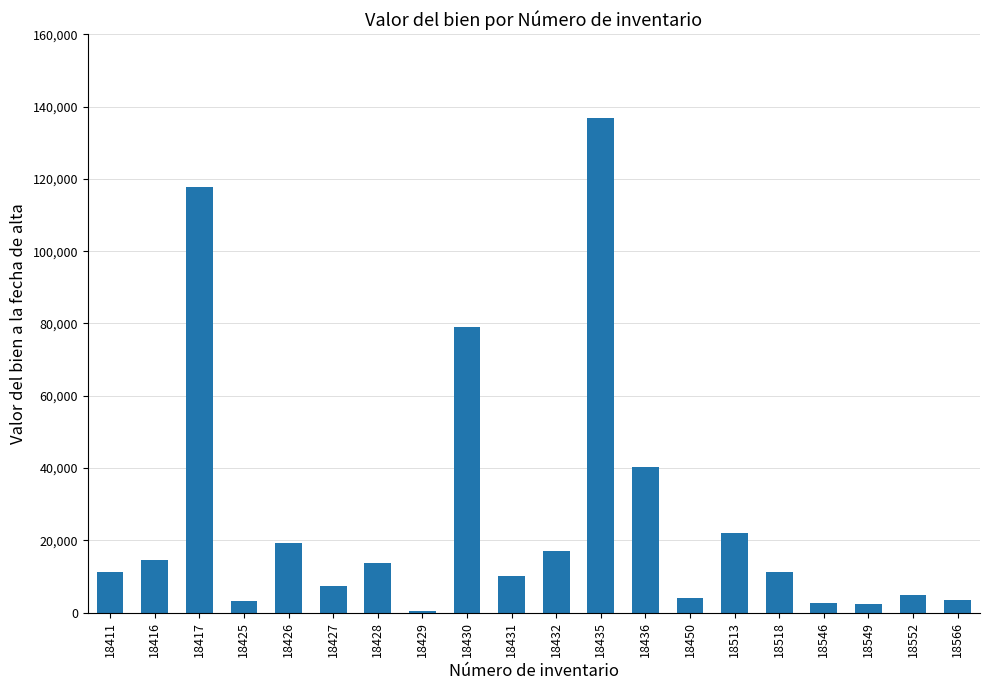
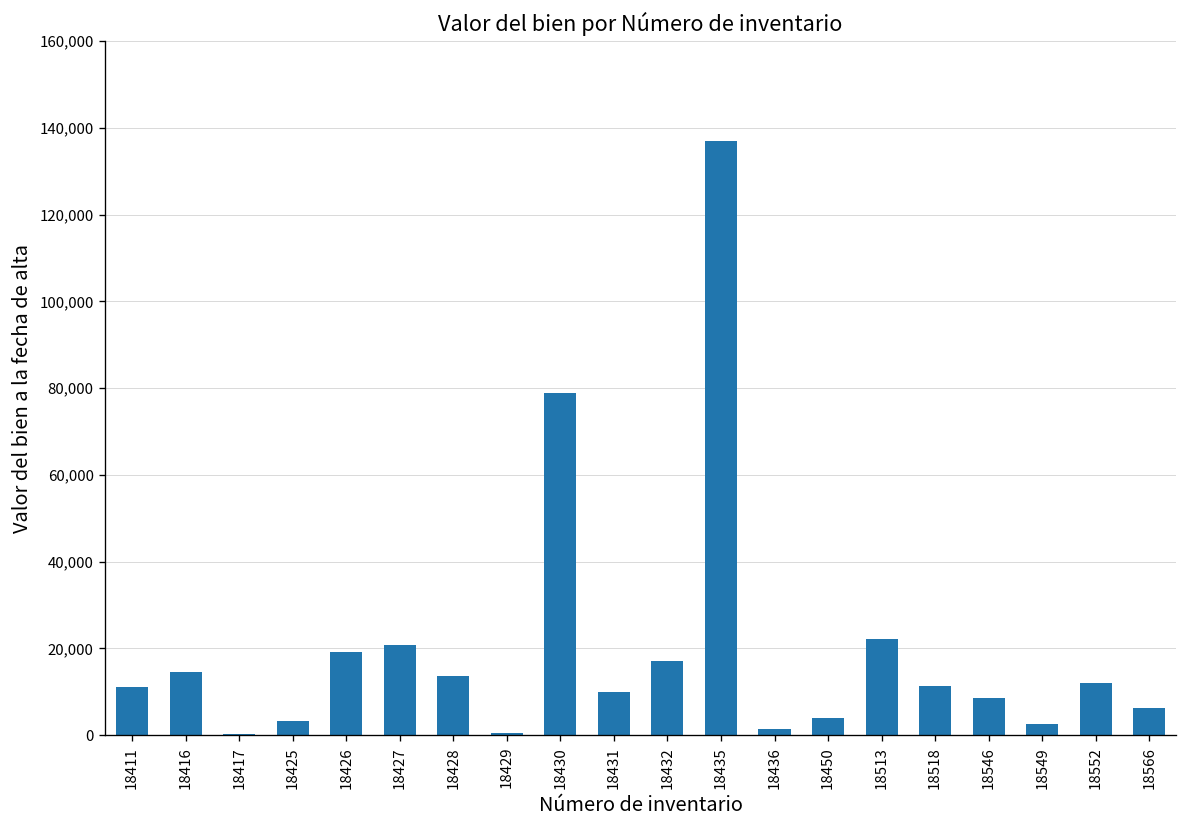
18417: 118,000 -> 0
18427: 7,000 -> 21,000
18436: 40,000 -> 1,000
18546: 3,000 -> 9,000
18552: 5,000 -> 12,000
18566: 4,000 -> 6,000
